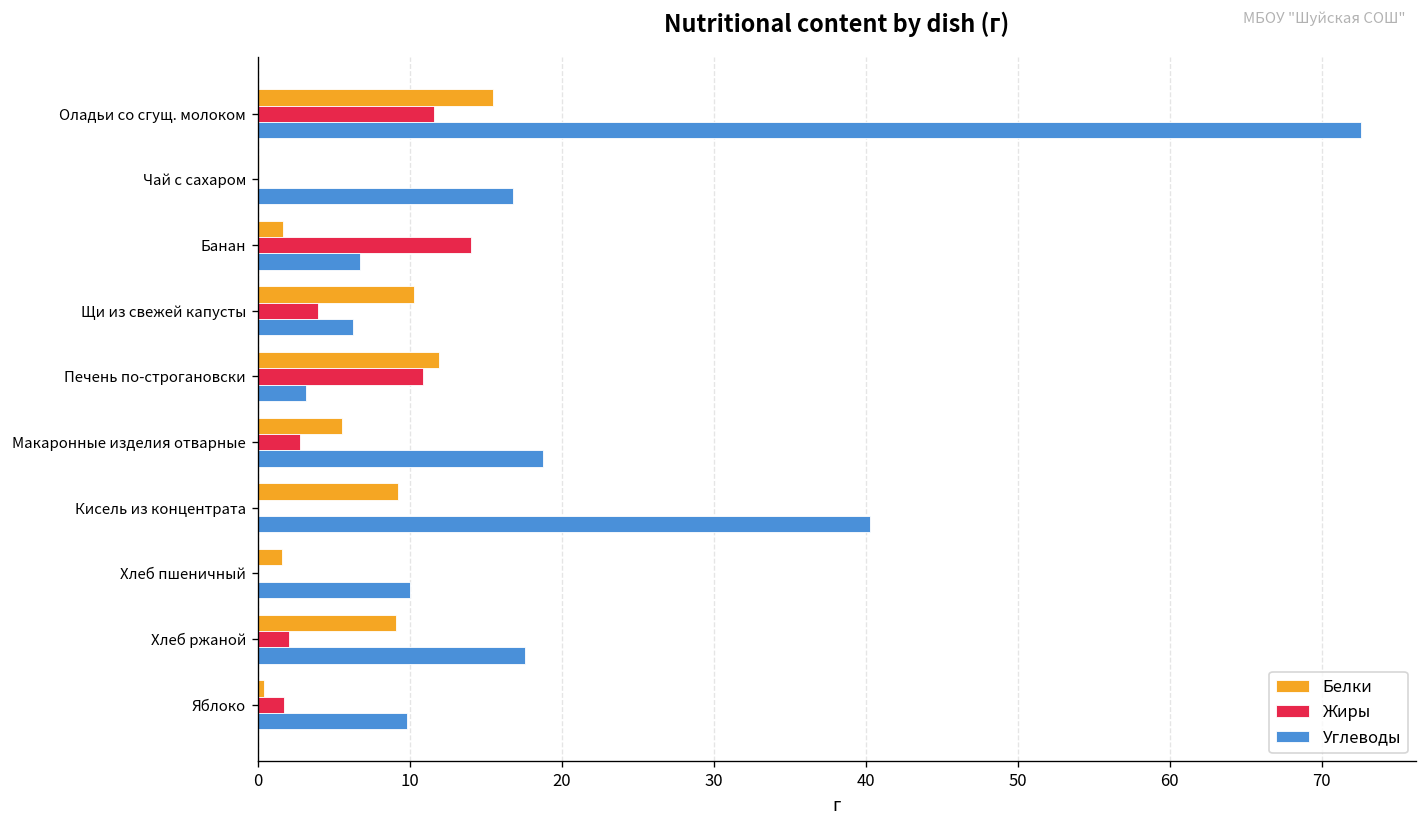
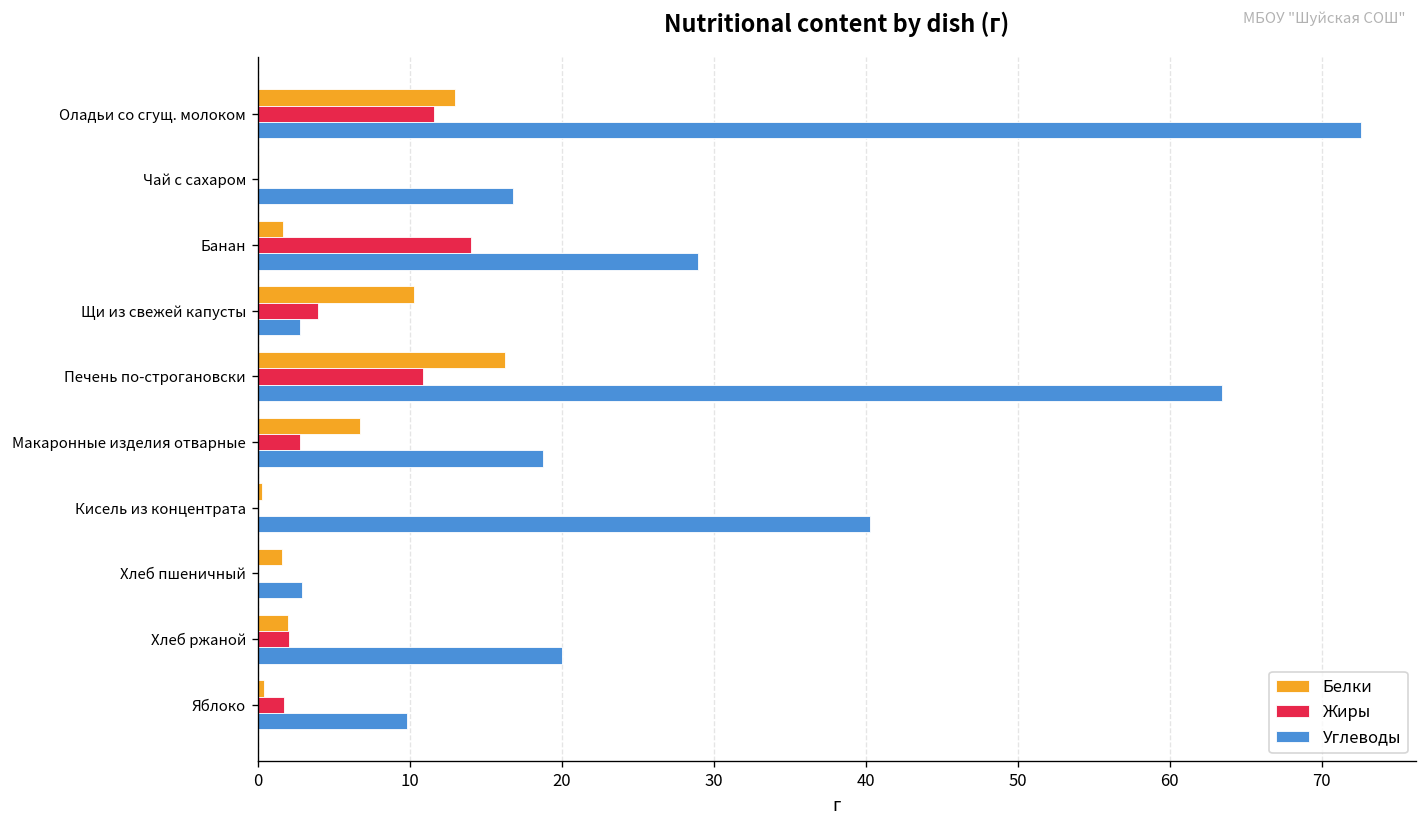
Белки, Оладьи со сгущ. молоком: 15.5 -> 13.0
Углеводы, Банан: 6.7 -> 29.0
Углеводы, Щи из свежей капусты: 6.3 -> 2.8
Белки, Печень по-строгановски: 11.9 -> 16.3
Углеводы, Печень по-строгановски: 3.2 -> 63.4
Белки, Макаронные изделия отварные: 5.5 -> 6.7
Белки, Кисель из концентрата: 9.2 -> 0.3
Углеводы, Хлеб пшеничный: 10.0 -> 2.9
Белки, Хлеб ржаной: 9.1 -> 2.0
Углеводы, Хлеб ржаной: 17.6 -> 20.0
